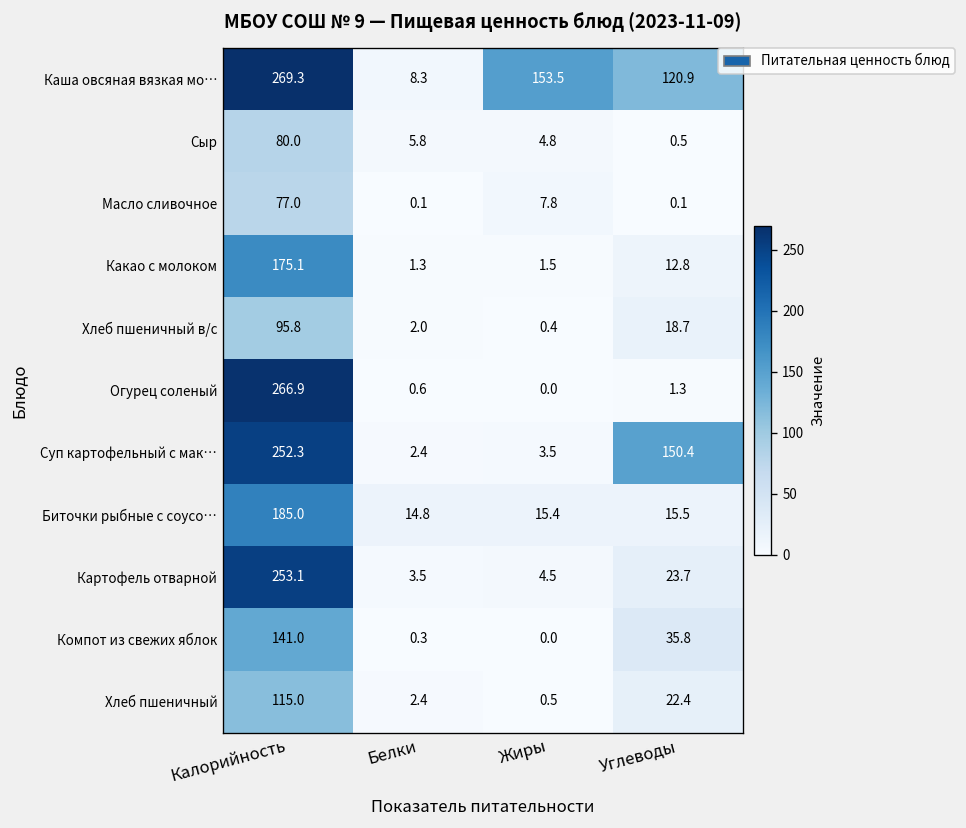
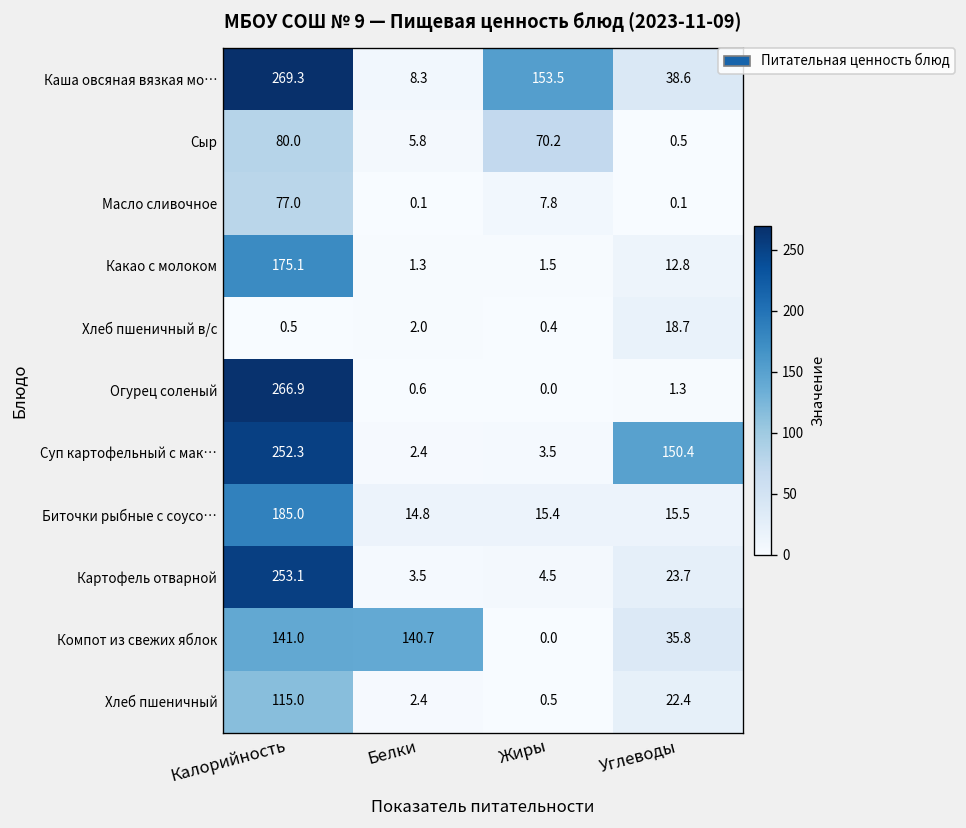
Каша овсяная вязкая мо…, Углеводы: 120.9 -> 38.6
Сыр, Жиры: 4.8 -> 70.2
Хлеб пшеничный в/с, Калорийность: 95.8 -> 0.5
Компот из свежих яблок, Белки: 0.3 -> 140.7
